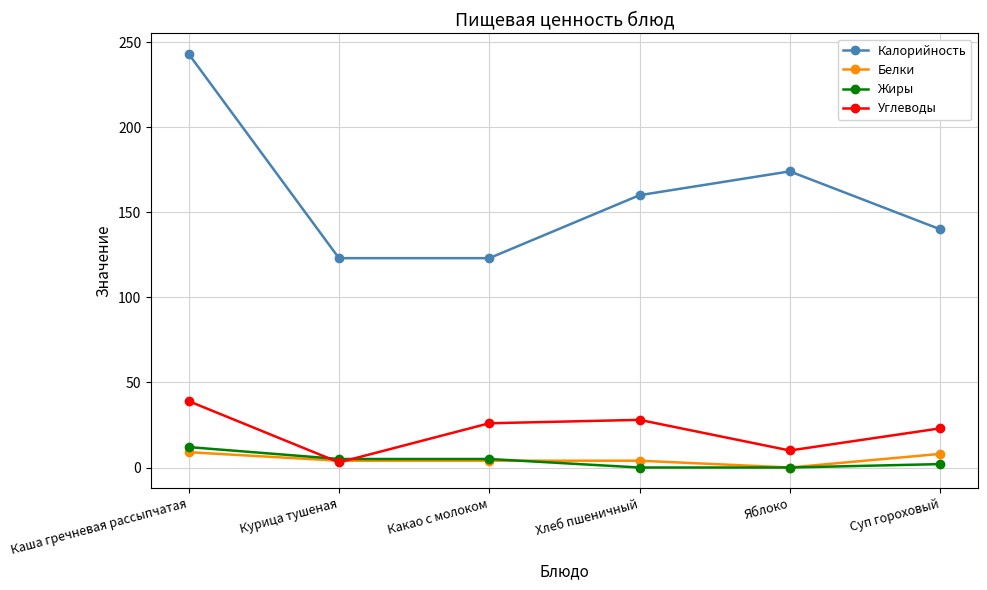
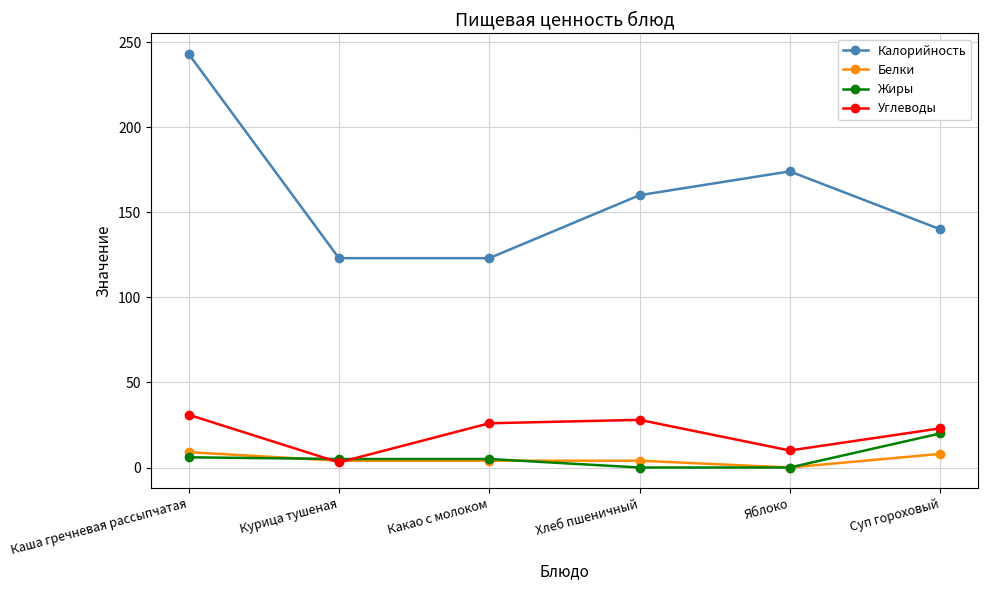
Жиры, Каша гречневая рассыпчатая: 12 -> 6
Углеводы, Каша гречневая рассыпчатая: 39 -> 31
Жиры, Суп гороховый: 2 -> 20
